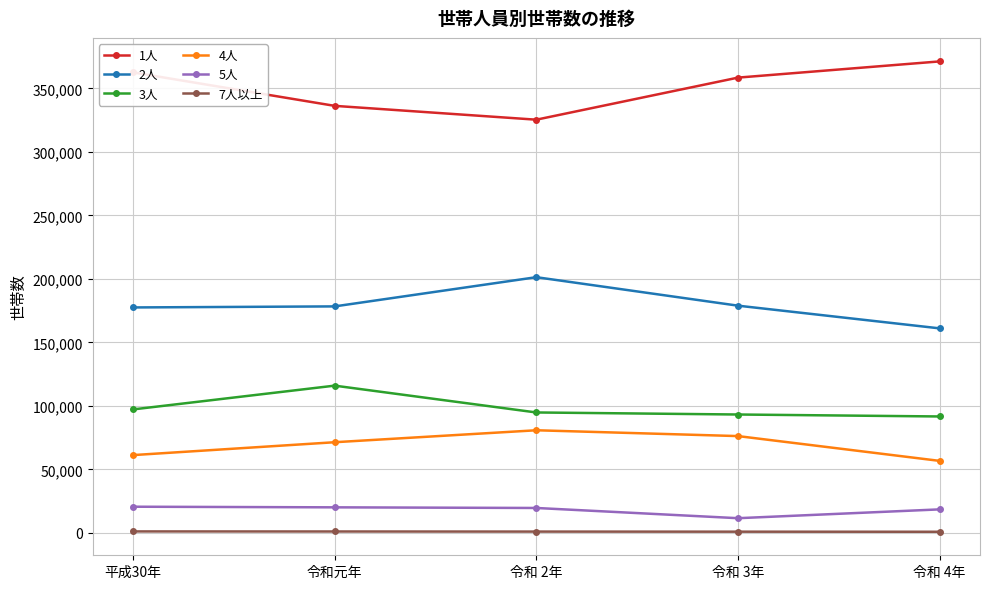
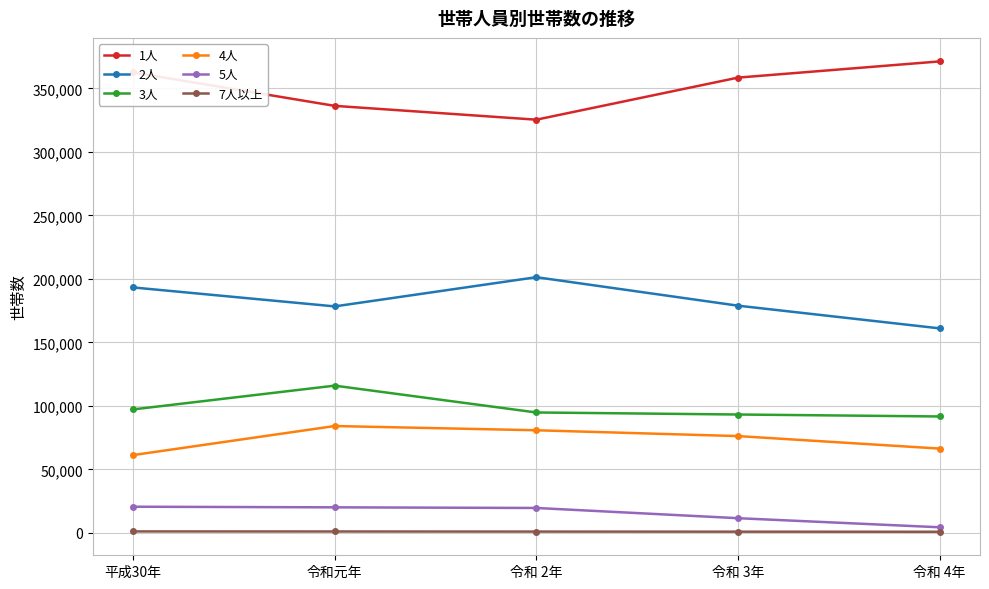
2人, 平成30年: 178,000 -> 193,000
4人, 令和元年: 71,000 -> 84,000
4人, 令和 4年: 57,000 -> 66,000
5人, 令和 4年: 19,000 -> 4,000
